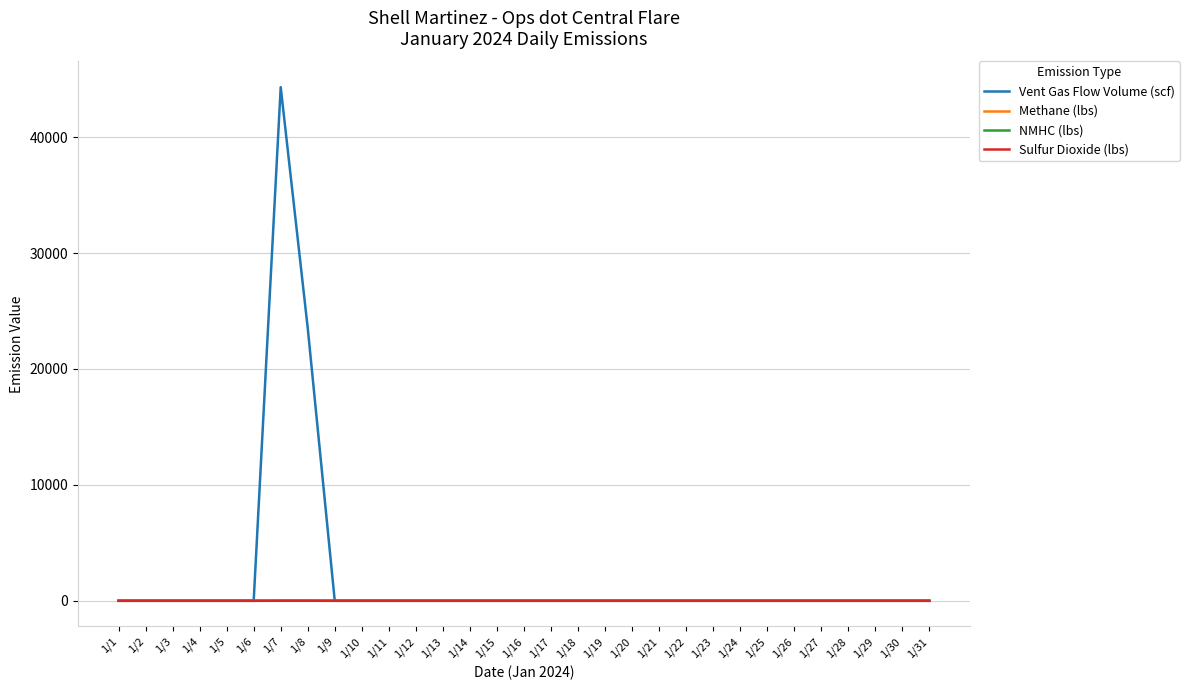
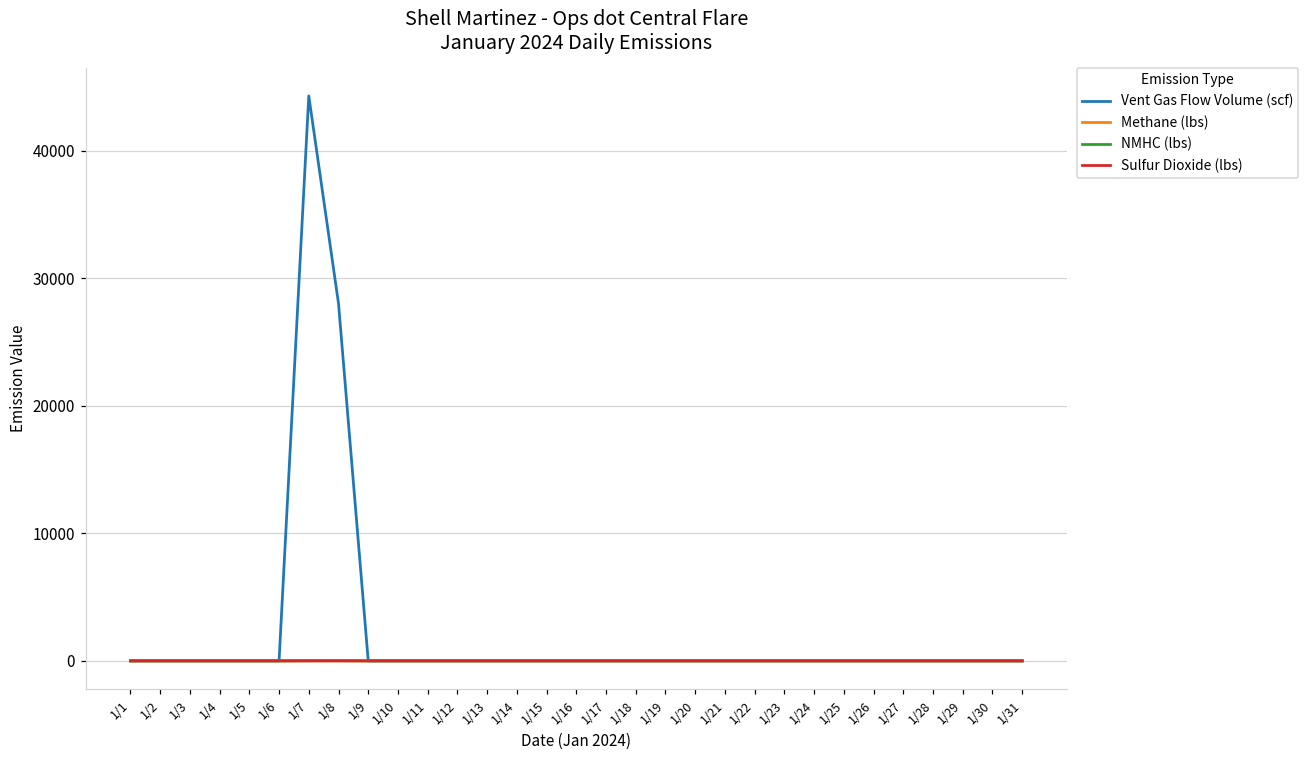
Vent Gas Flow Volume (scf), 1/8: 23500 -> 28000
